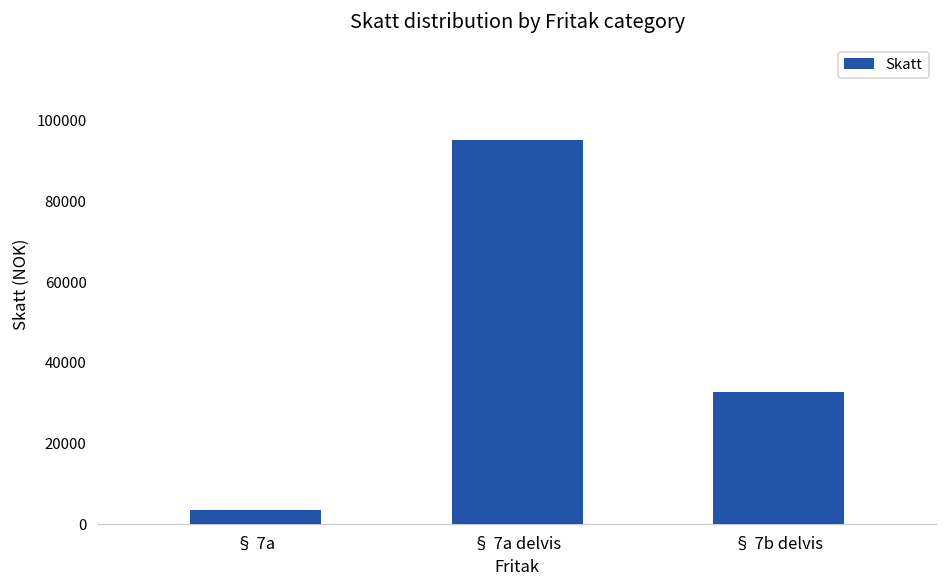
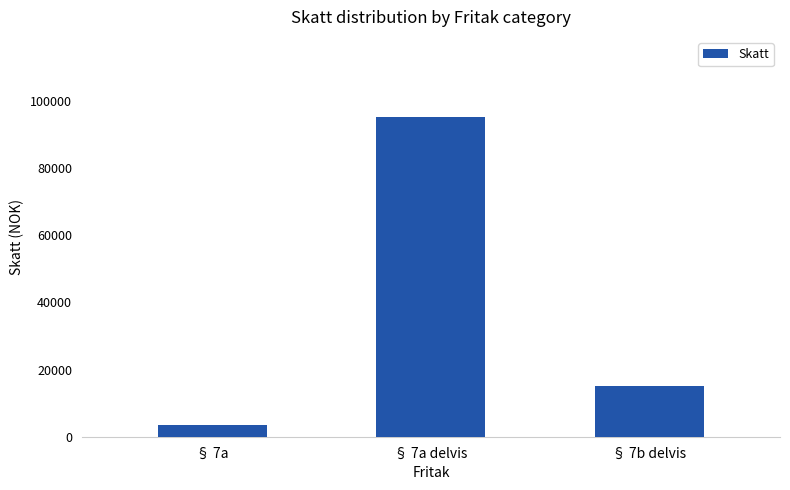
§ 7b delvis: 33000 -> 15000
